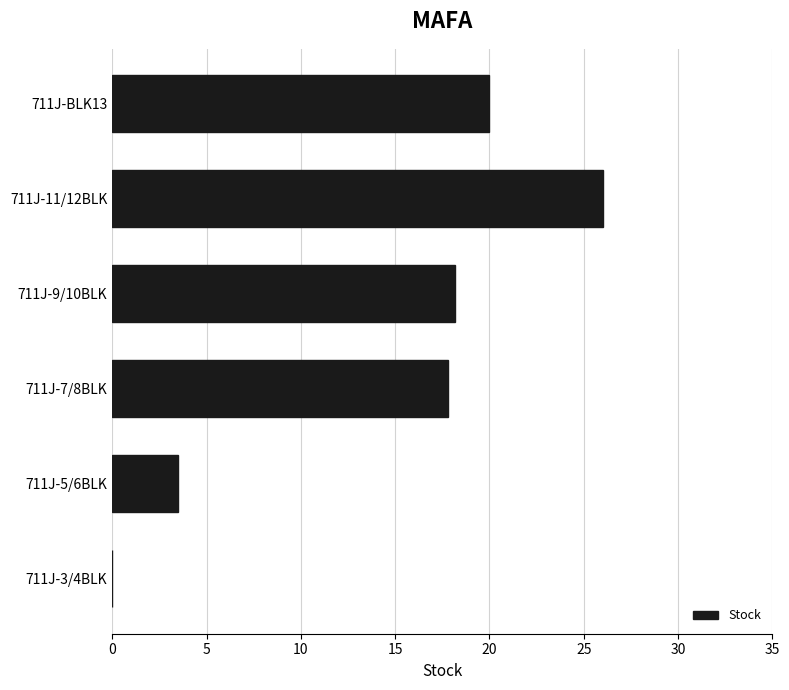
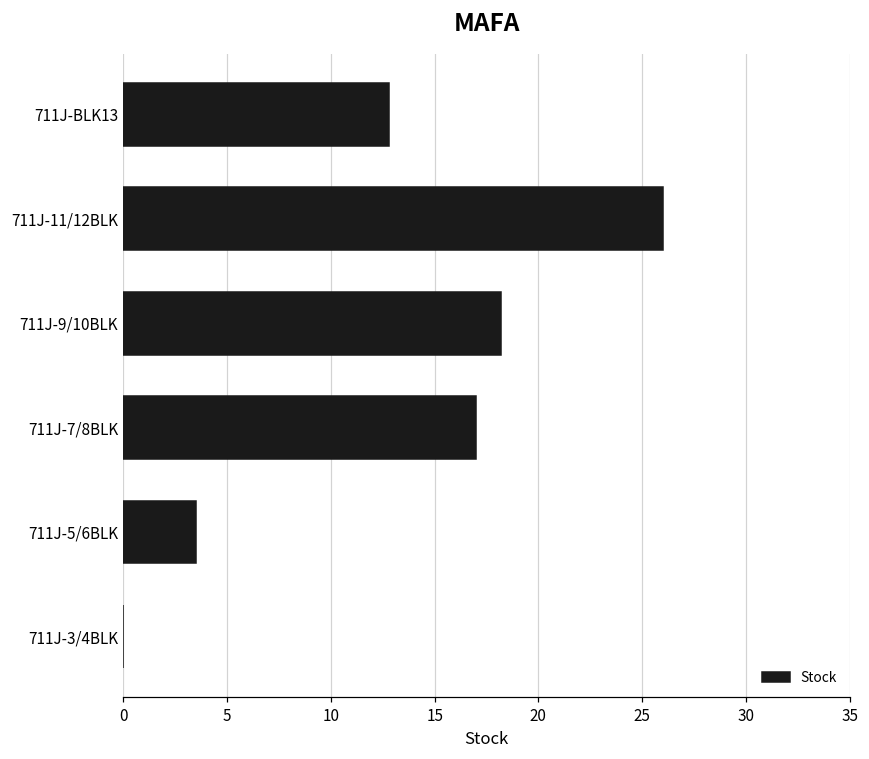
711J-BLK13: 20.0 -> 12.8
711J-7/8BLK: 17.8 -> 17.0
